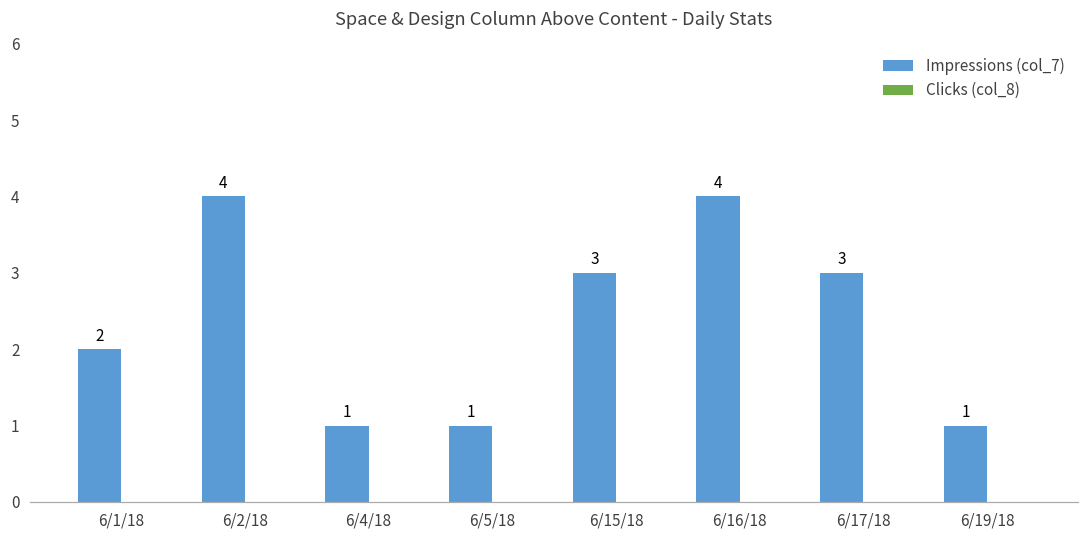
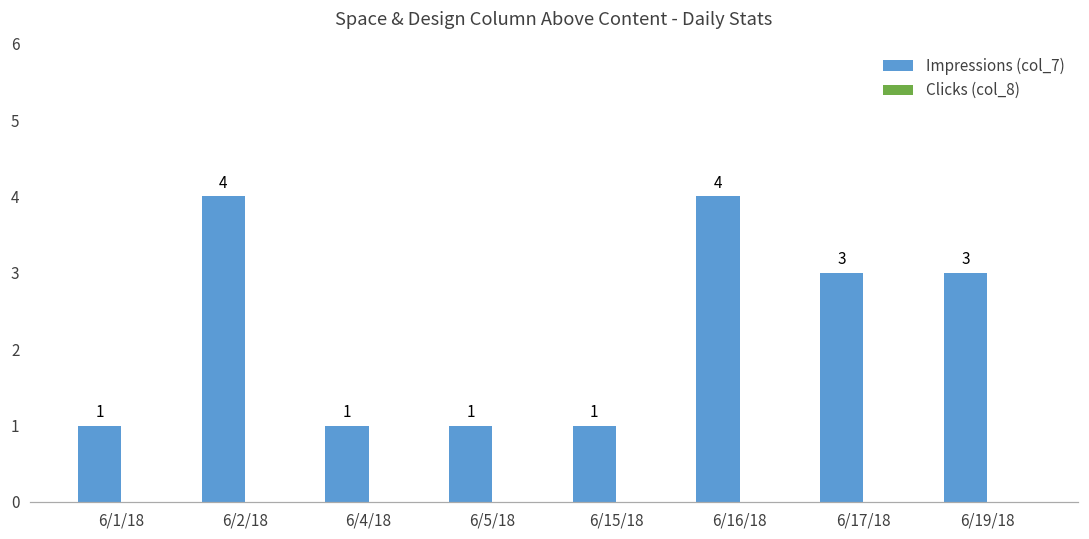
Impressions (col_7), 6/1/18: 2 -> 1
Impressions (col_7), 6/15/18: 3 -> 1
Impressions (col_7), 6/19/18: 1 -> 3
